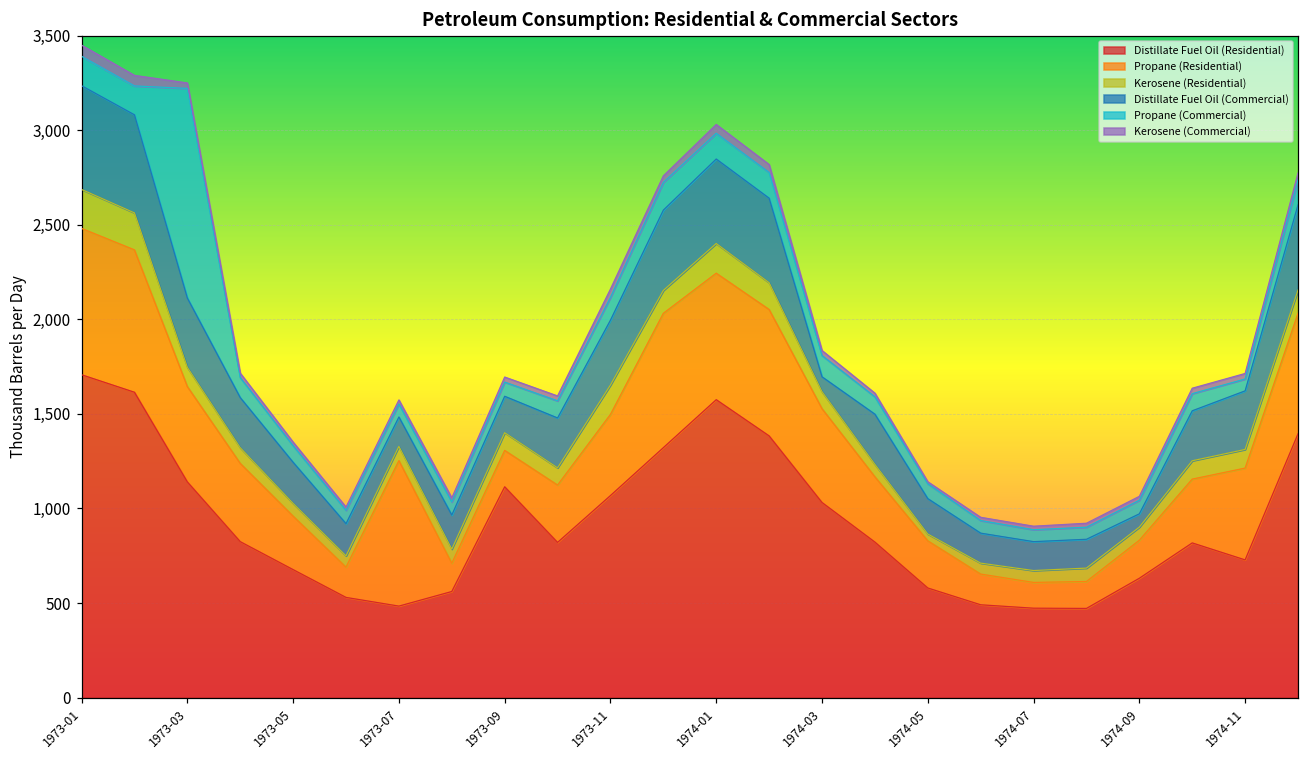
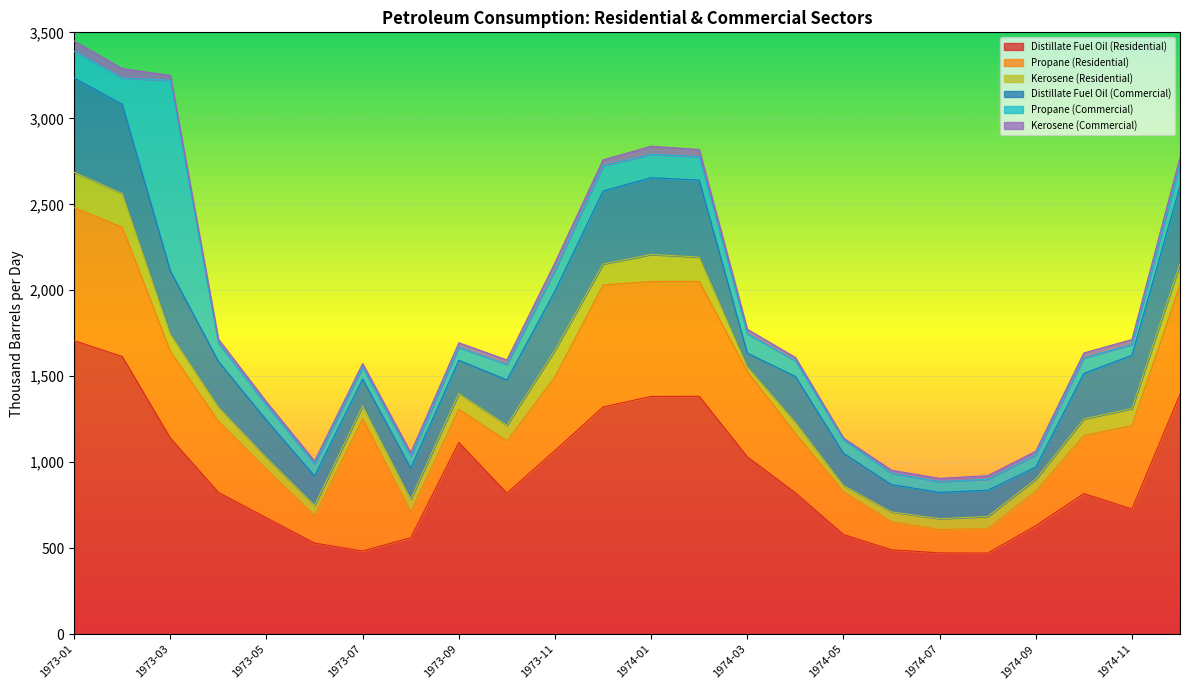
Distillate Fuel Oil (Residential), 1974-01: 1,580 -> 1,380
Kerosene (Residential), 1974-03: 90 -> 30
